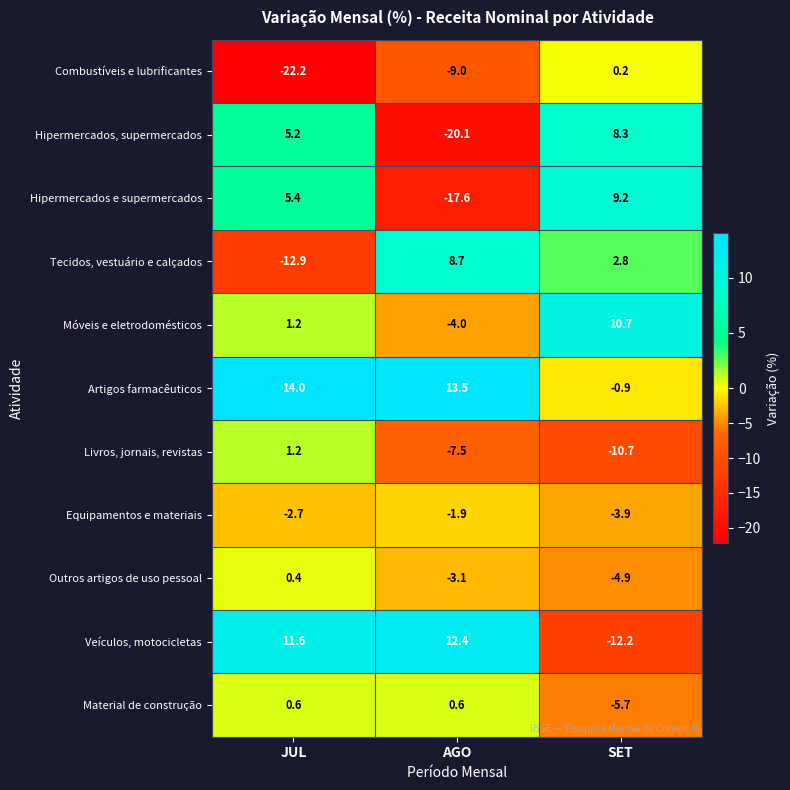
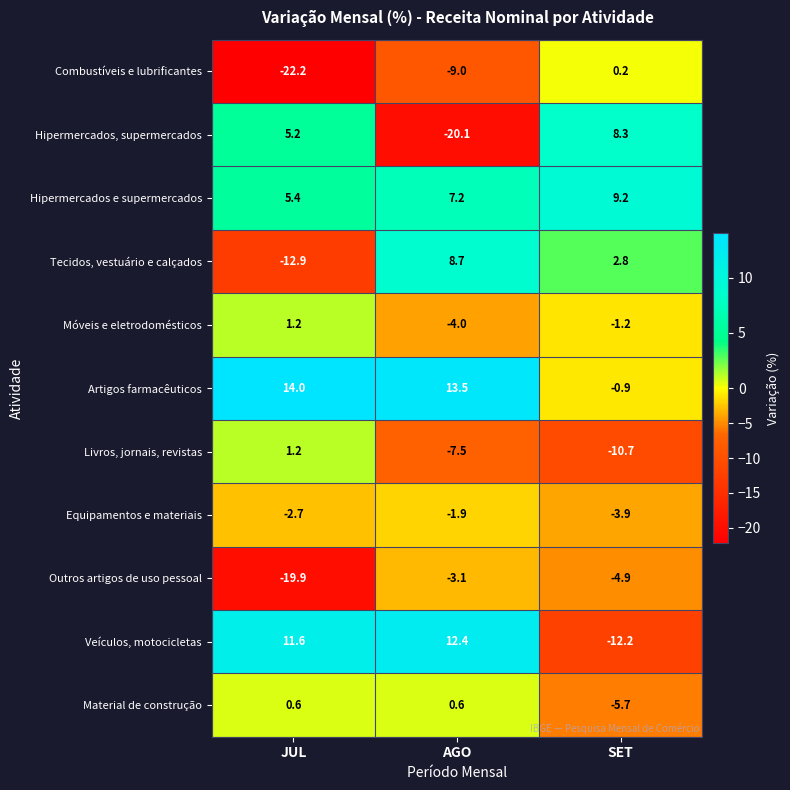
Hipermercados e supermercados, AGO: -17.6 -> 7.2
Móveis e eletrodomésticos, SET: 10.7 -> -1.2
Outros artigos de uso pessoal, JUL: 0.4 -> -19.9
